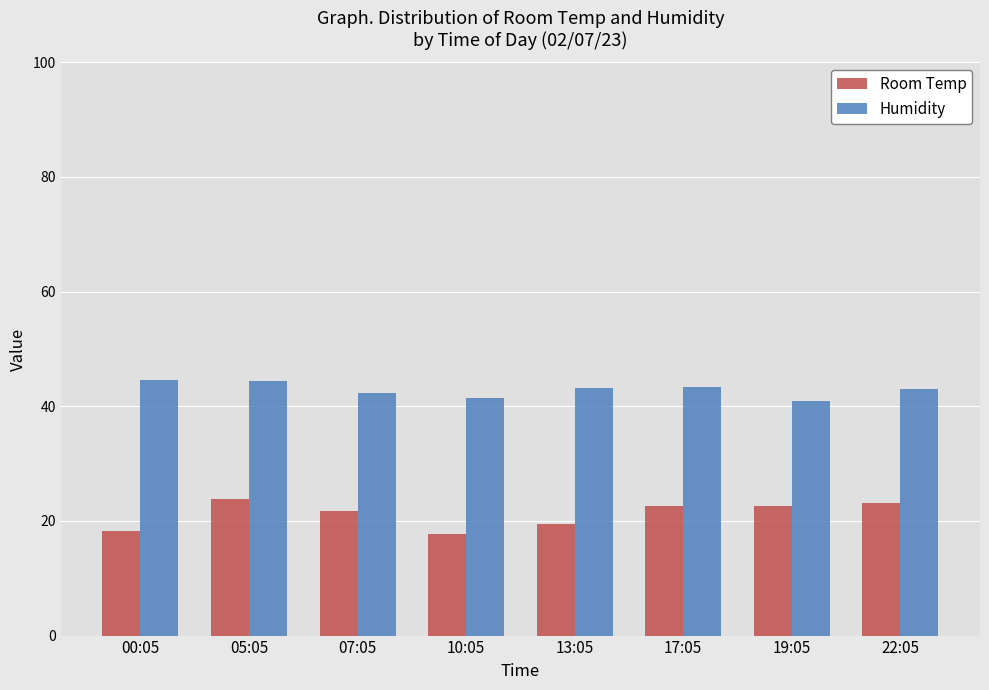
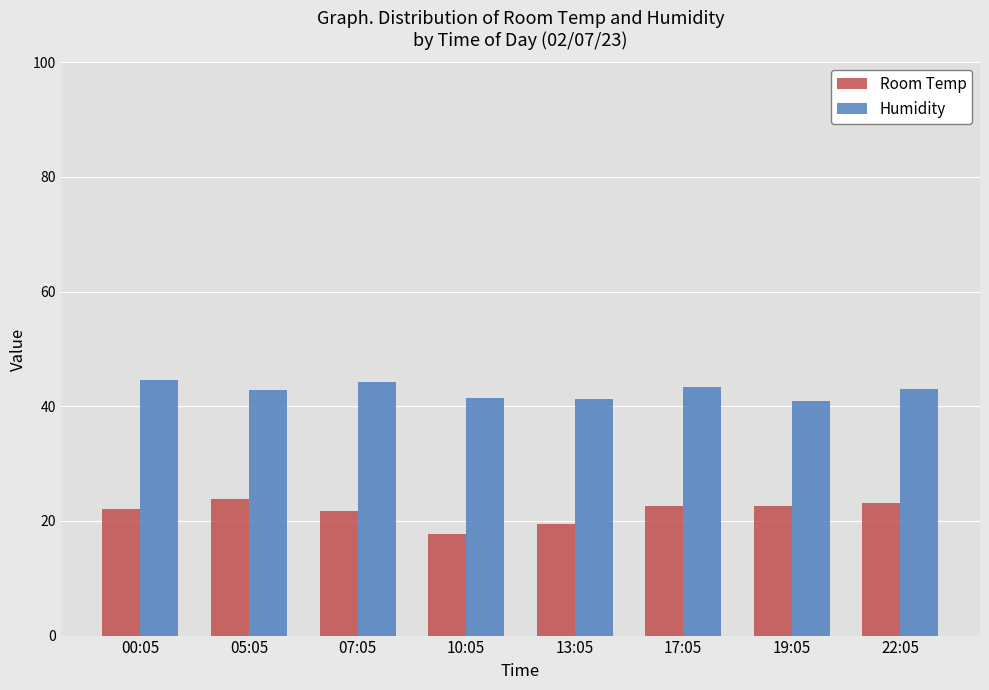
Room Temp, 00:05: 18 -> 22
Humidity, 05:05: 44 -> 43
Humidity, 07:05: 42 -> 44
Humidity, 13:05: 43 -> 41
